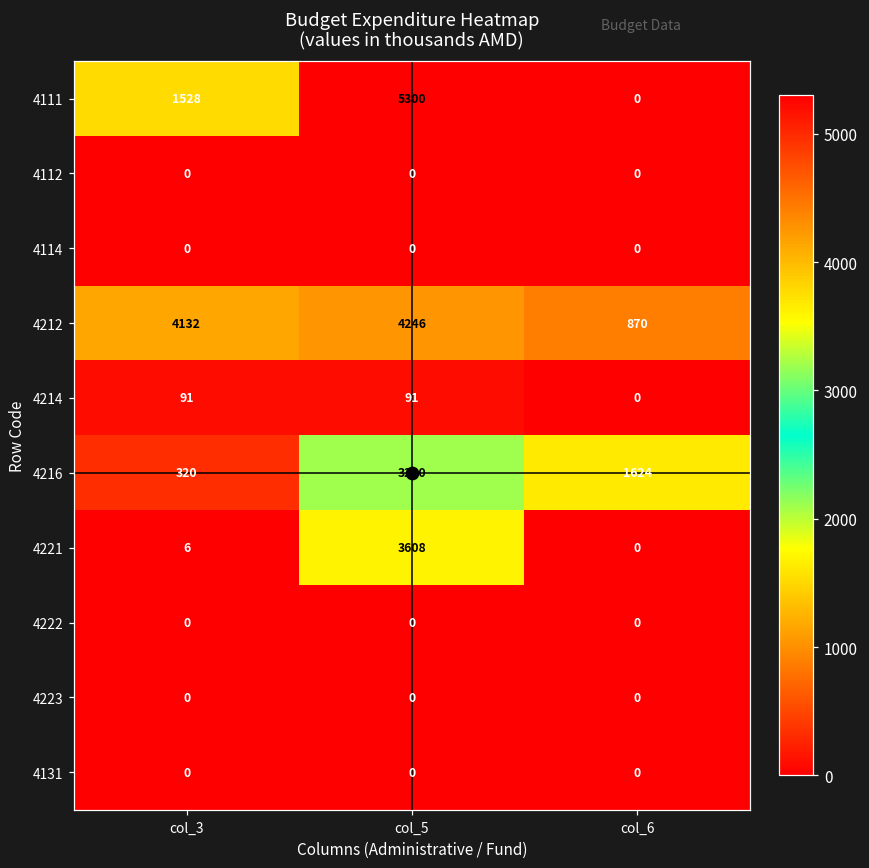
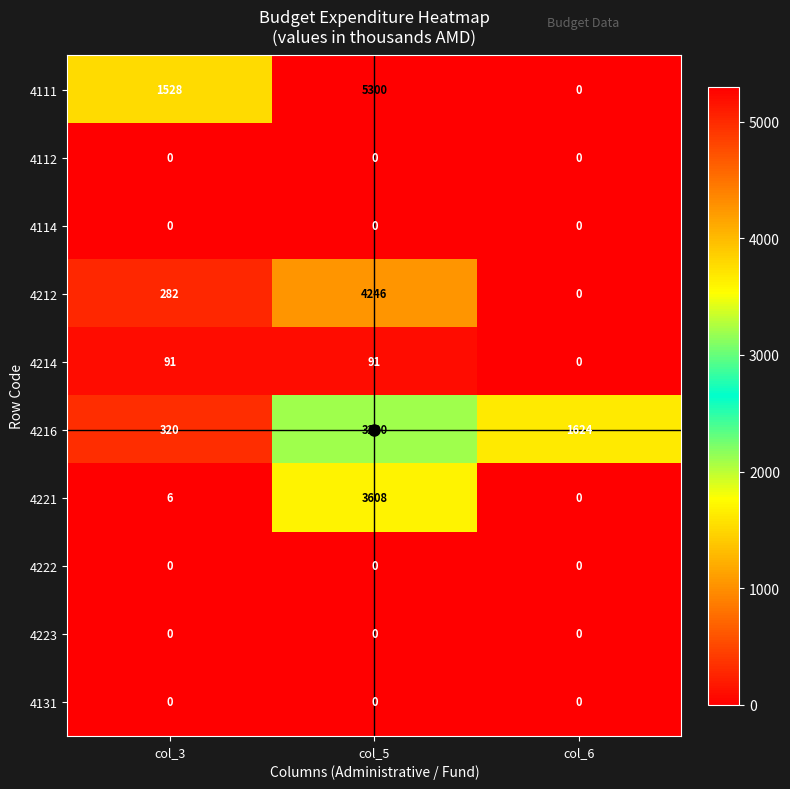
4212, col_3: 4132 -> 282
4212, col_6: 870 -> 0
